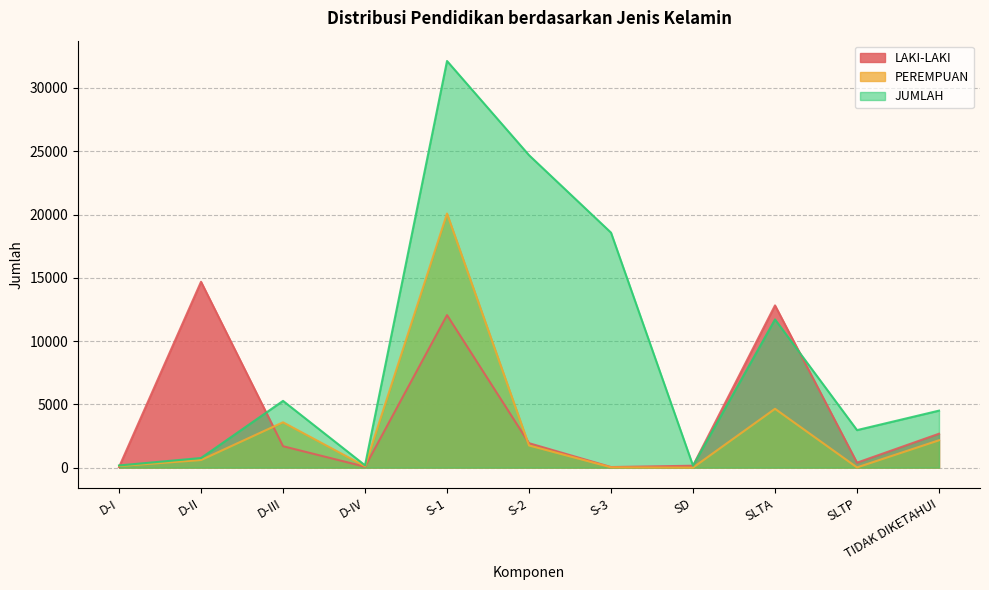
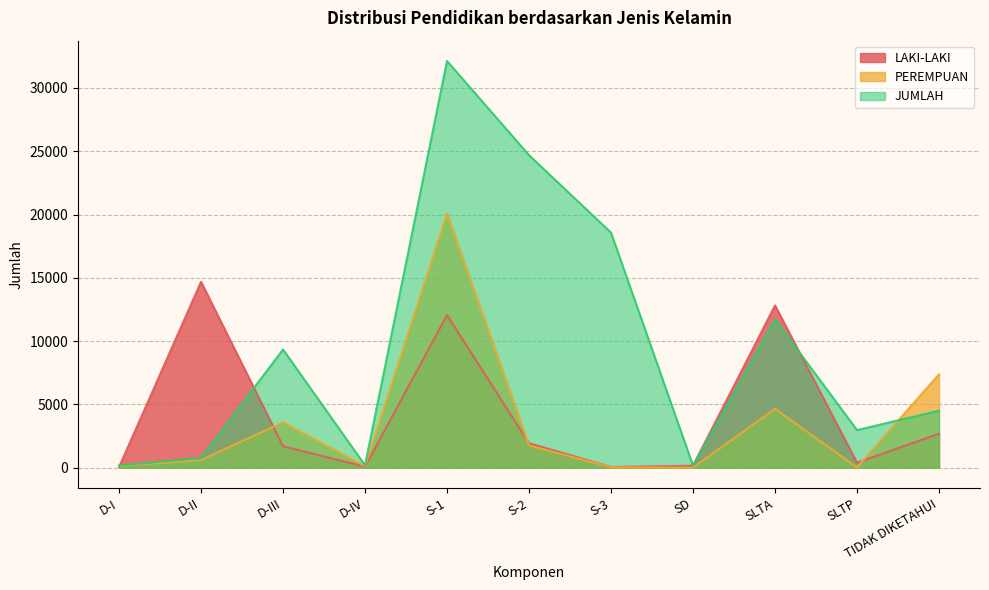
JUMLAH, D-III: 5300 -> 9300
PEREMPUAN, TIDAK DIKETAHUI: 2200 -> 7400
